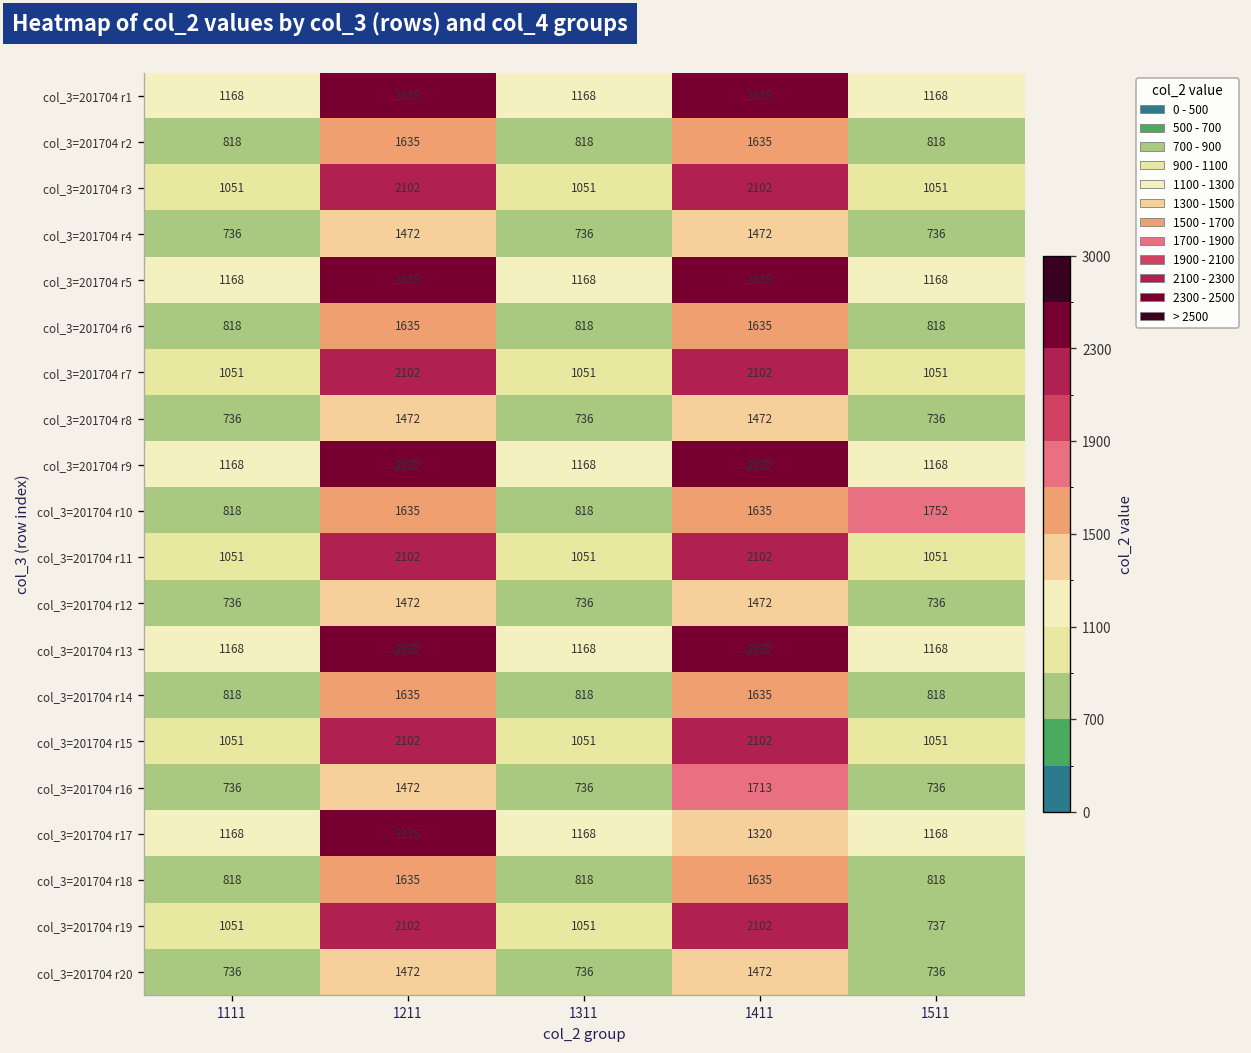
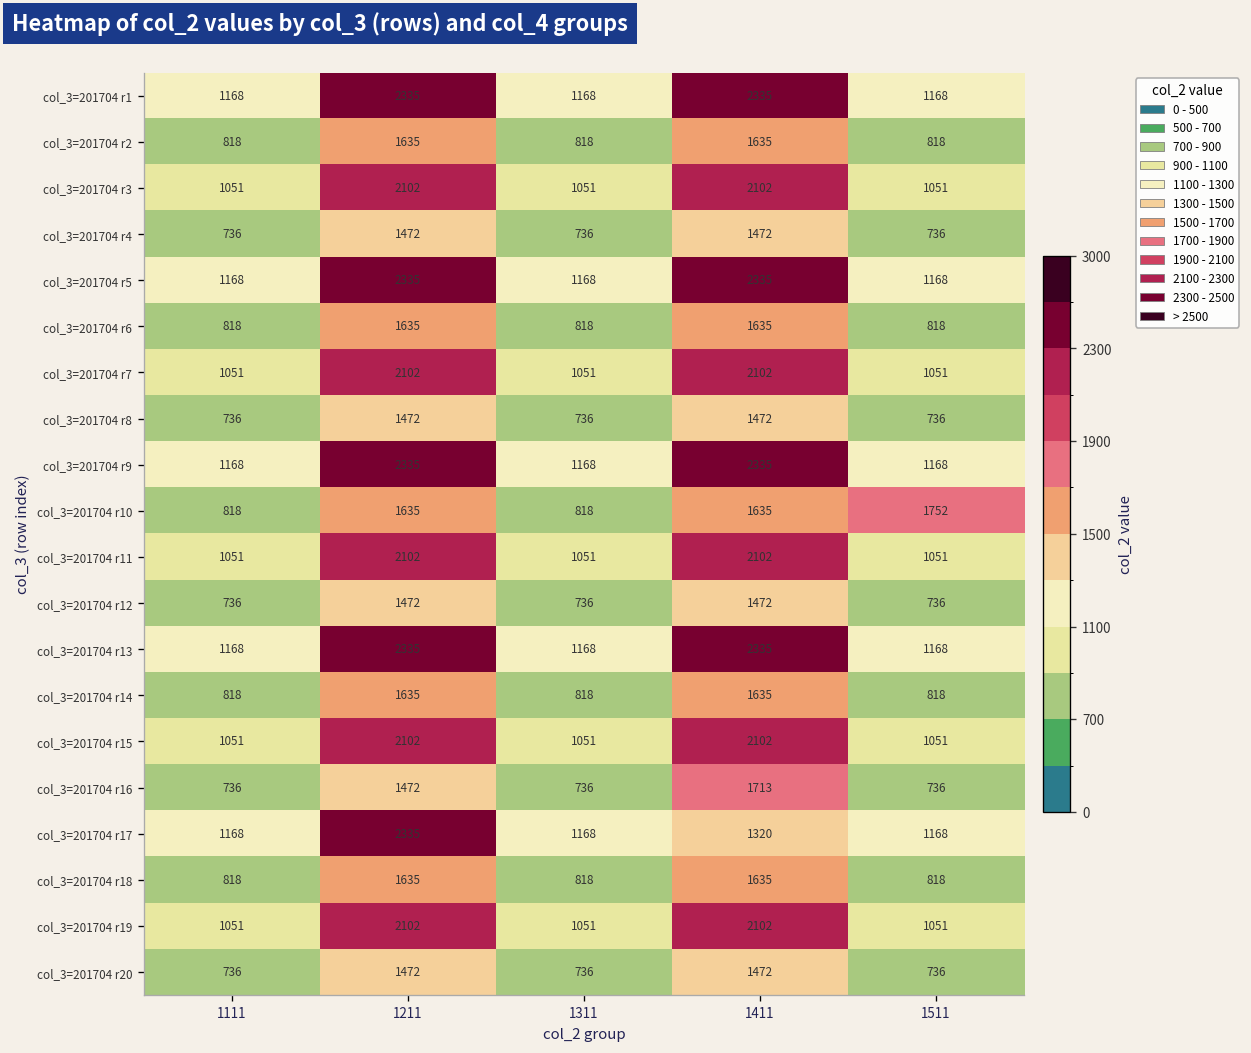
col_3=201704 r19, 1511: 737 -> 1051
